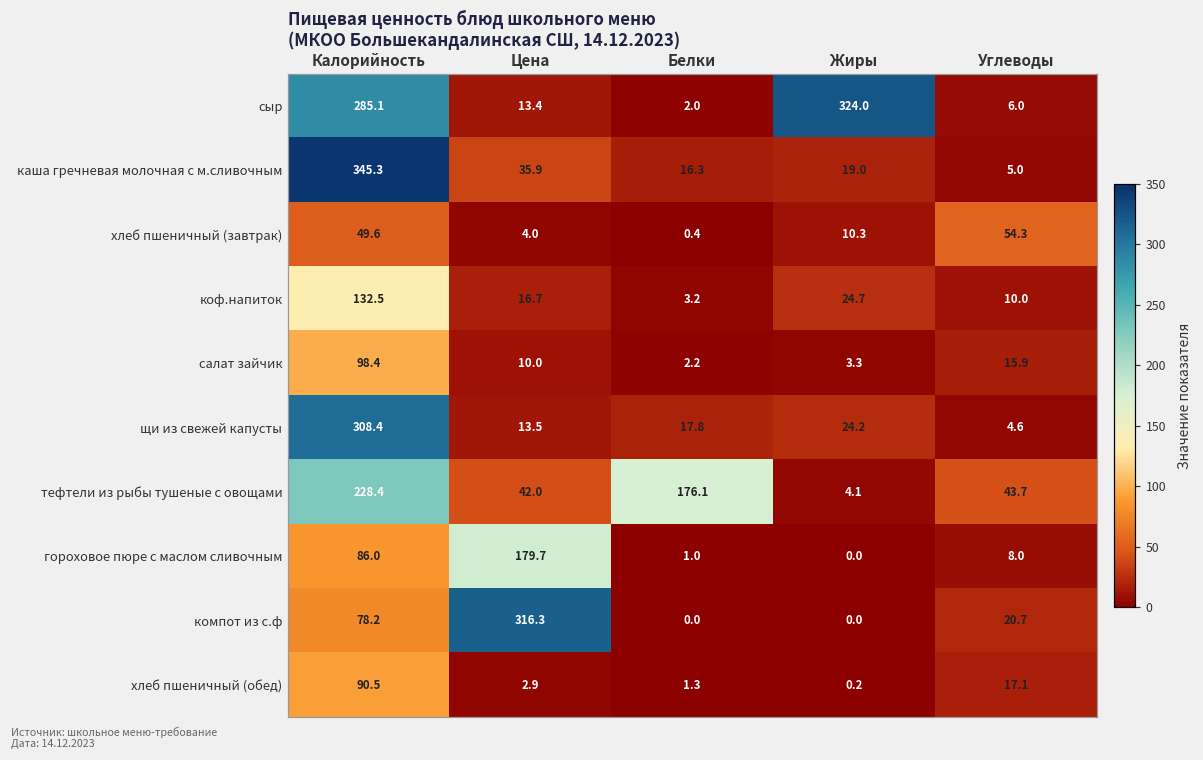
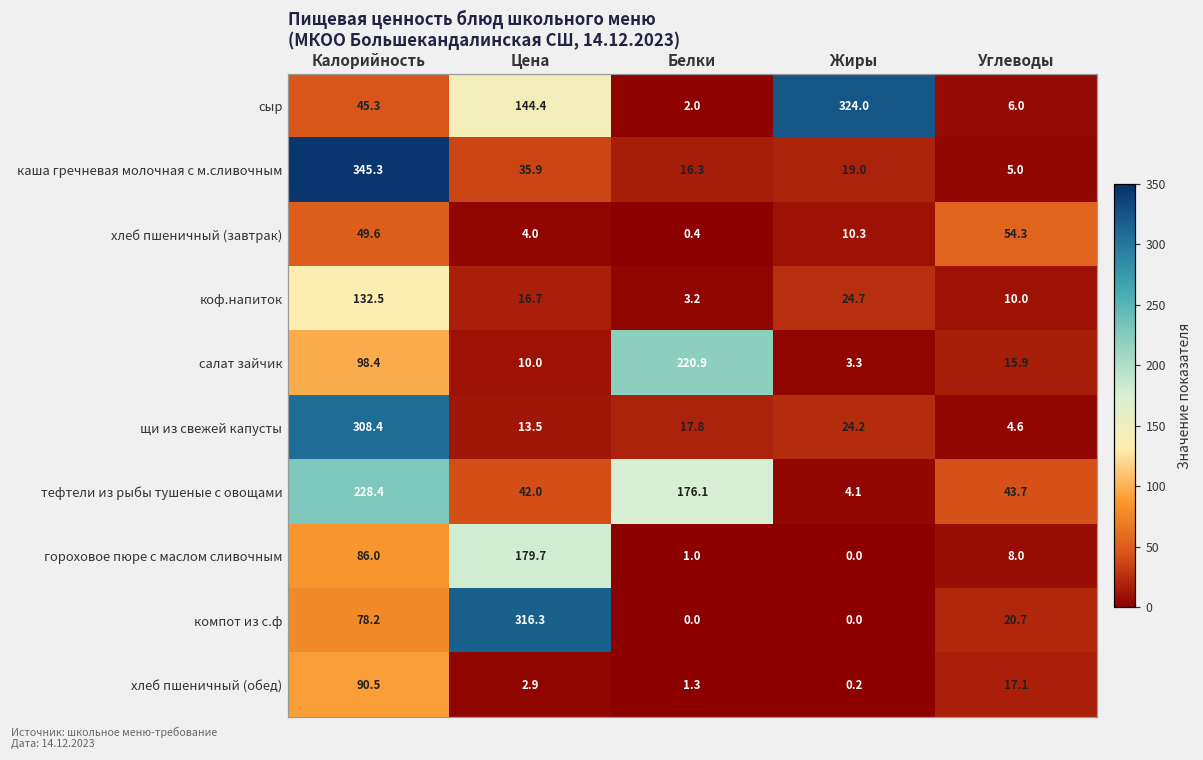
сыр, Калорийность: 285.1 -> 45.3
сыр, Цена: 13.4 -> 144.4
салат зайчик, Белки: 2.2 -> 220.9
